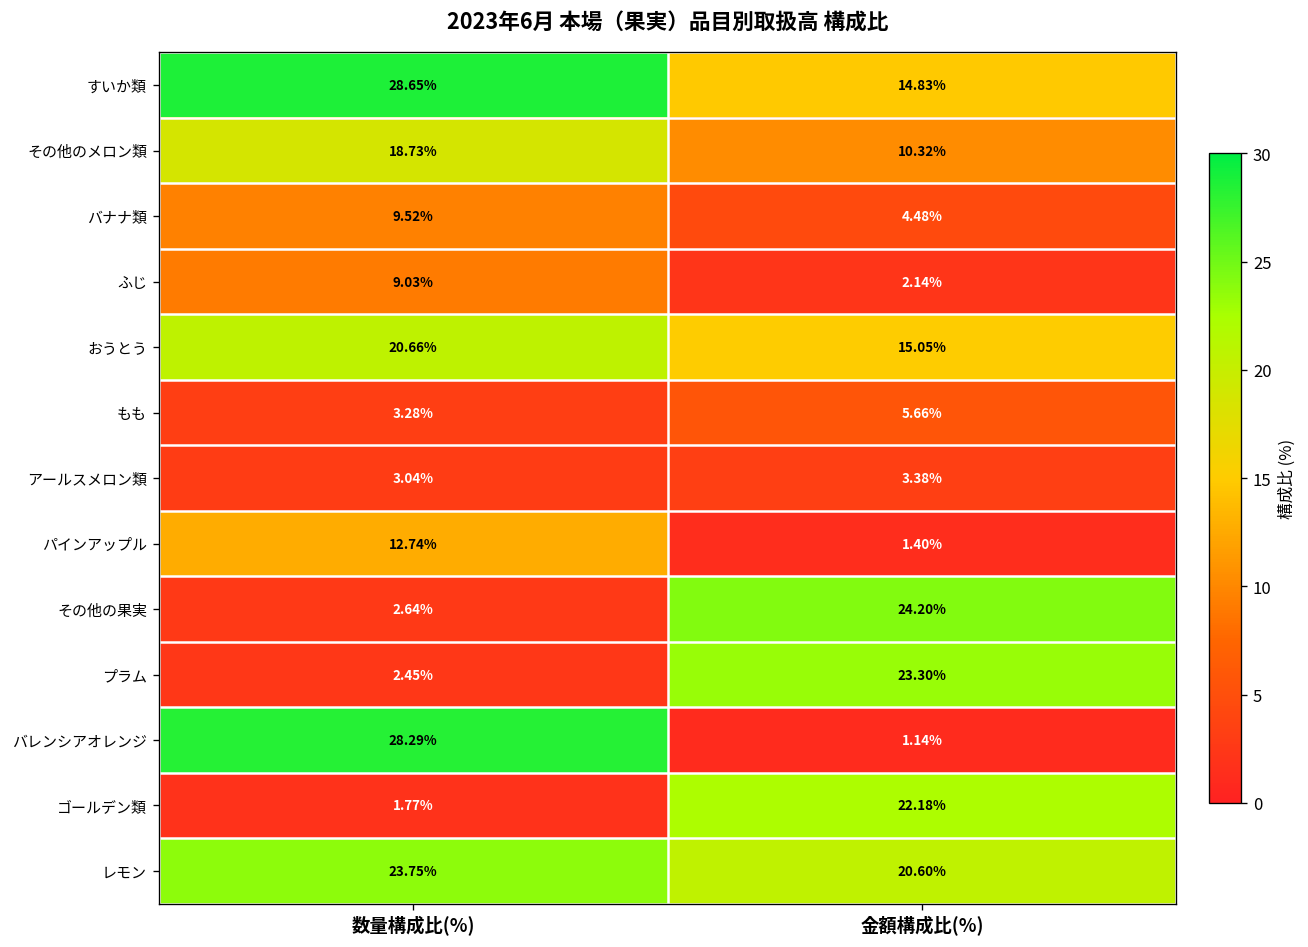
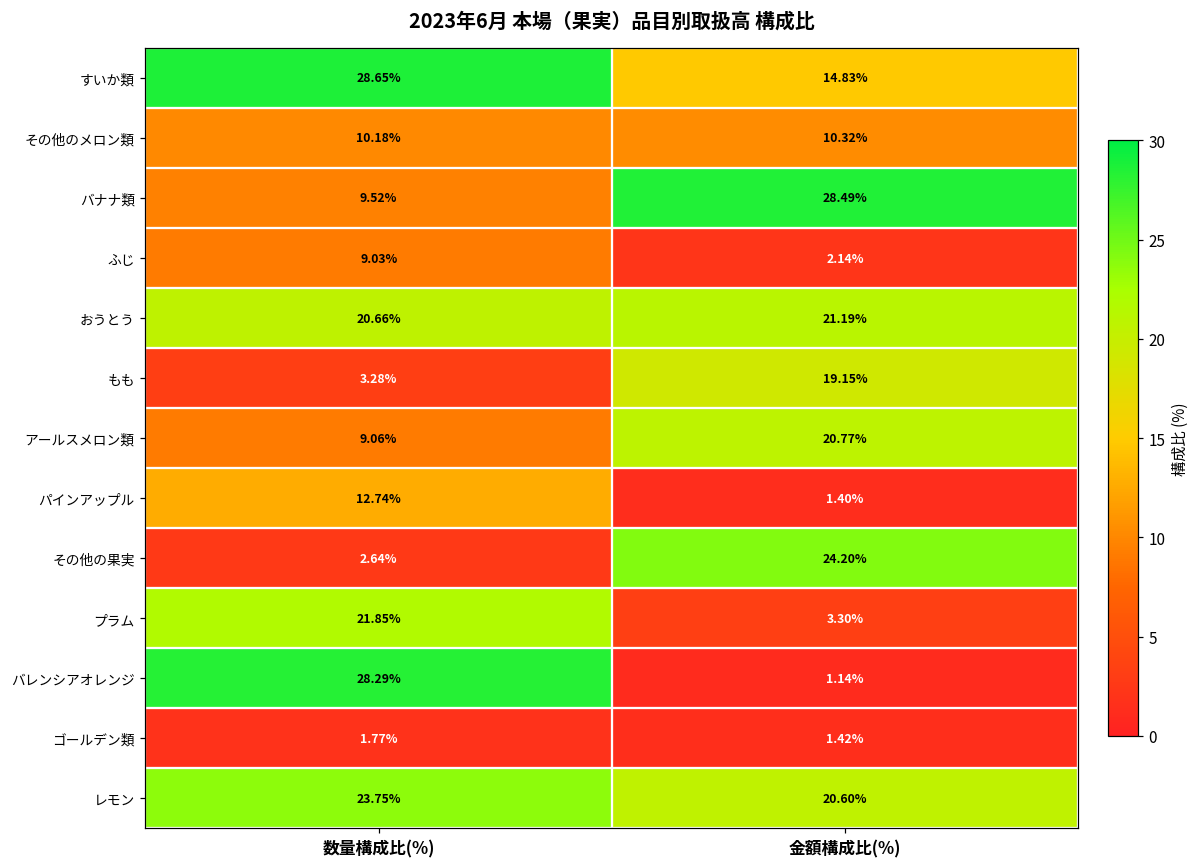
その他のメロン類, 数量構成比(%): 18.73% -> 10.18%
バナナ類, 金額構成比(%): 4.48% -> 28.49%
おうとう, 金額構成比(%): 15.05% -> 21.19%
もも, 金額構成比(%): 5.66% -> 19.15%
アールスメロン類, 数量構成比(%): 3.04% -> 9.06%
アールスメロン類, 金額構成比(%): 3.38% -> 20.77%
プラム, 数量構成比(%): 2.45% -> 21.85%
プラム, 金額構成比(%): 23.30% -> 3.30%
ゴールデン類, 金額構成比(%): 22.18% -> 1.42%
